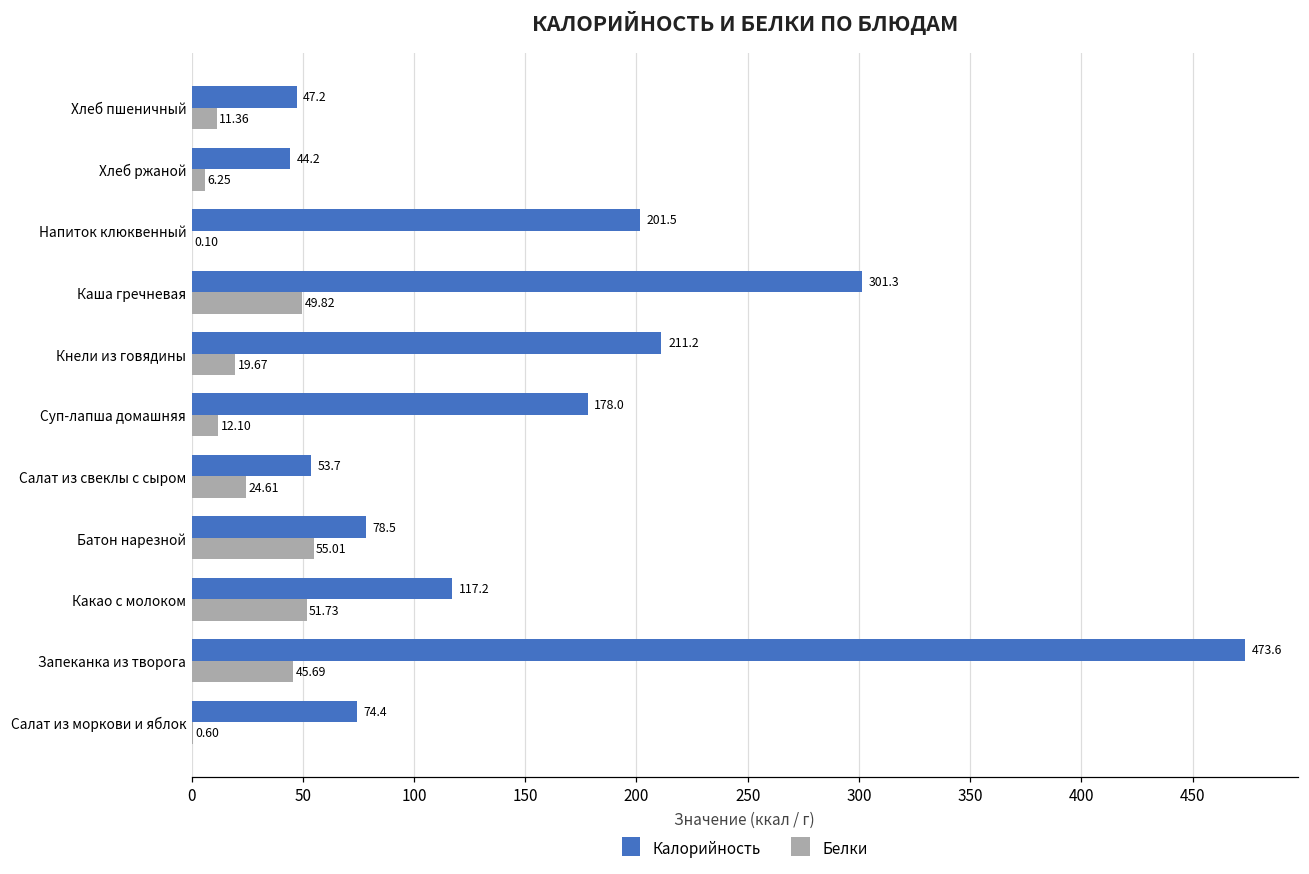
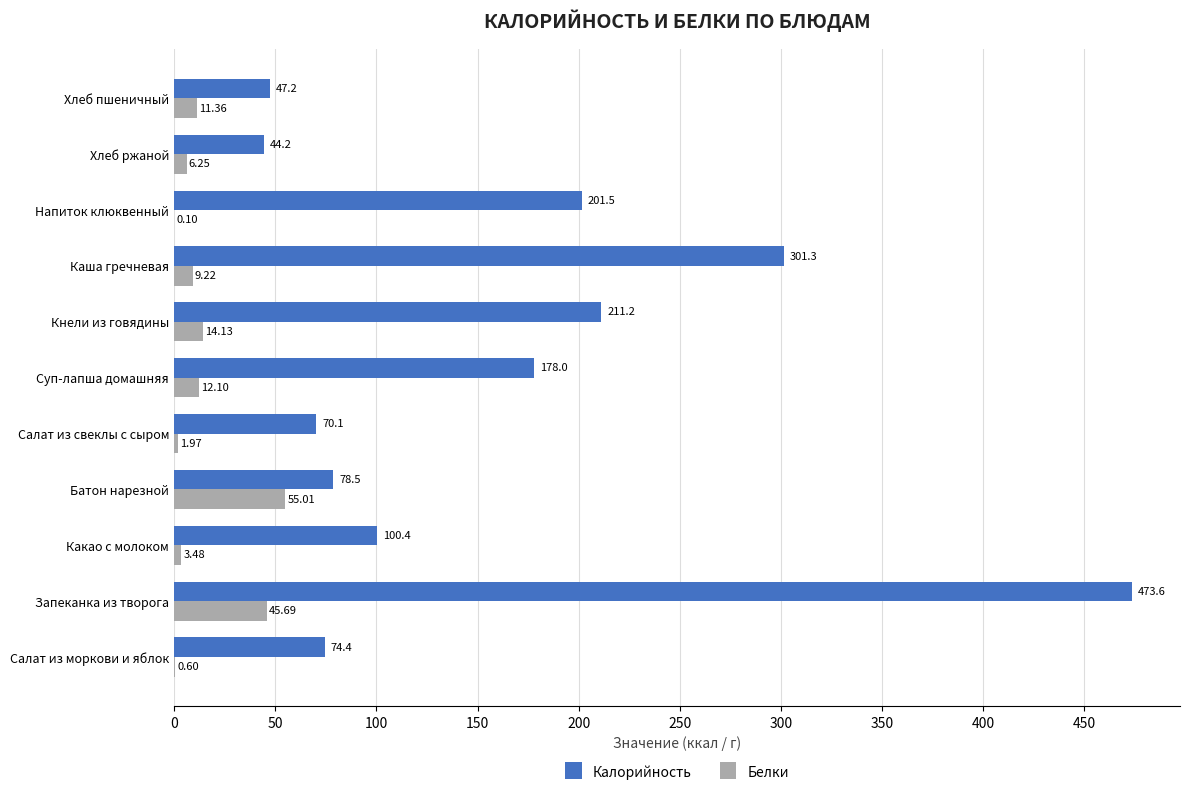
Белки, Каша гречневая: 49.82 -> 9.22
Белки, Кнели из говядины: 19.67 -> 14.13
Калорийность, Салат из свеклы с сыром: 53.7 -> 70.1
Белки, Салат из свеклы с сыром: 24.61 -> 1.97
Калорийность, Какао с молоком: 117.2 -> 100.4
Белки, Какао с молоком: 51.73 -> 3.48
